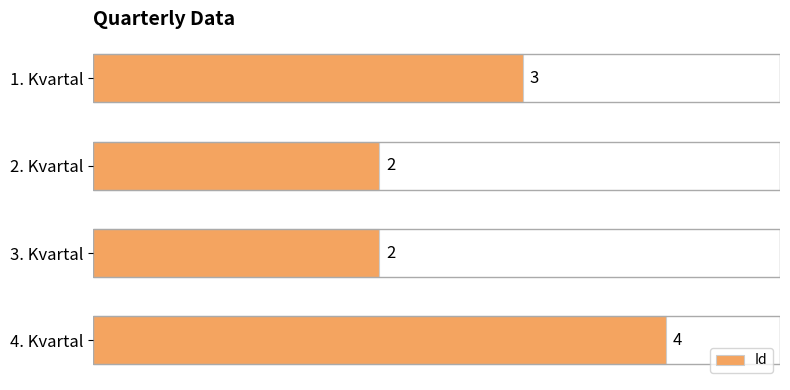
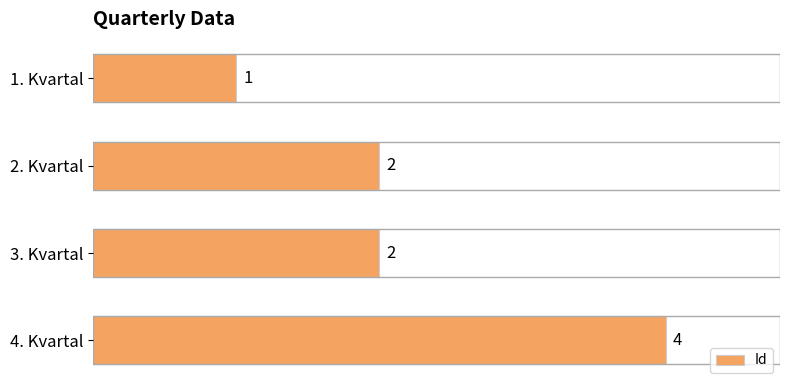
Id, 1. Kvartal: 3 -> 1
